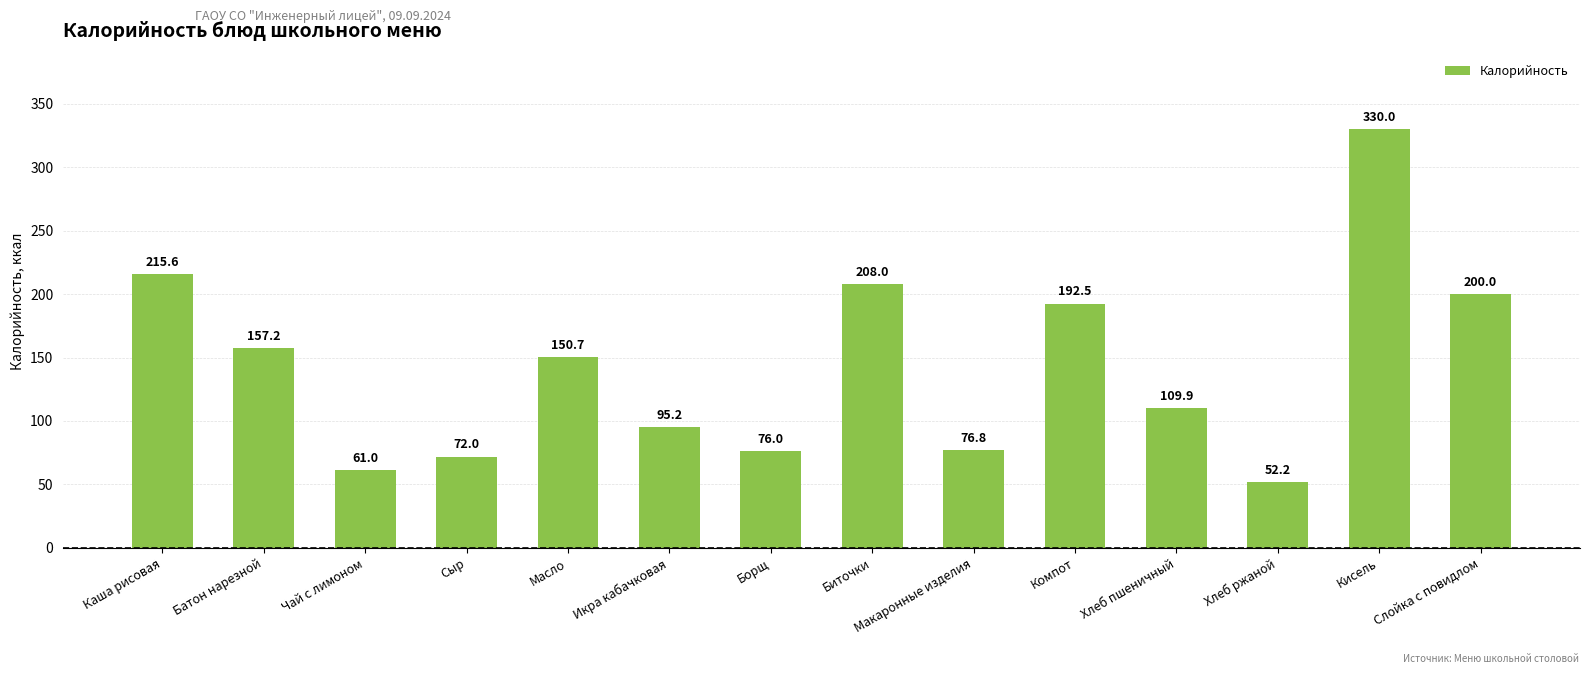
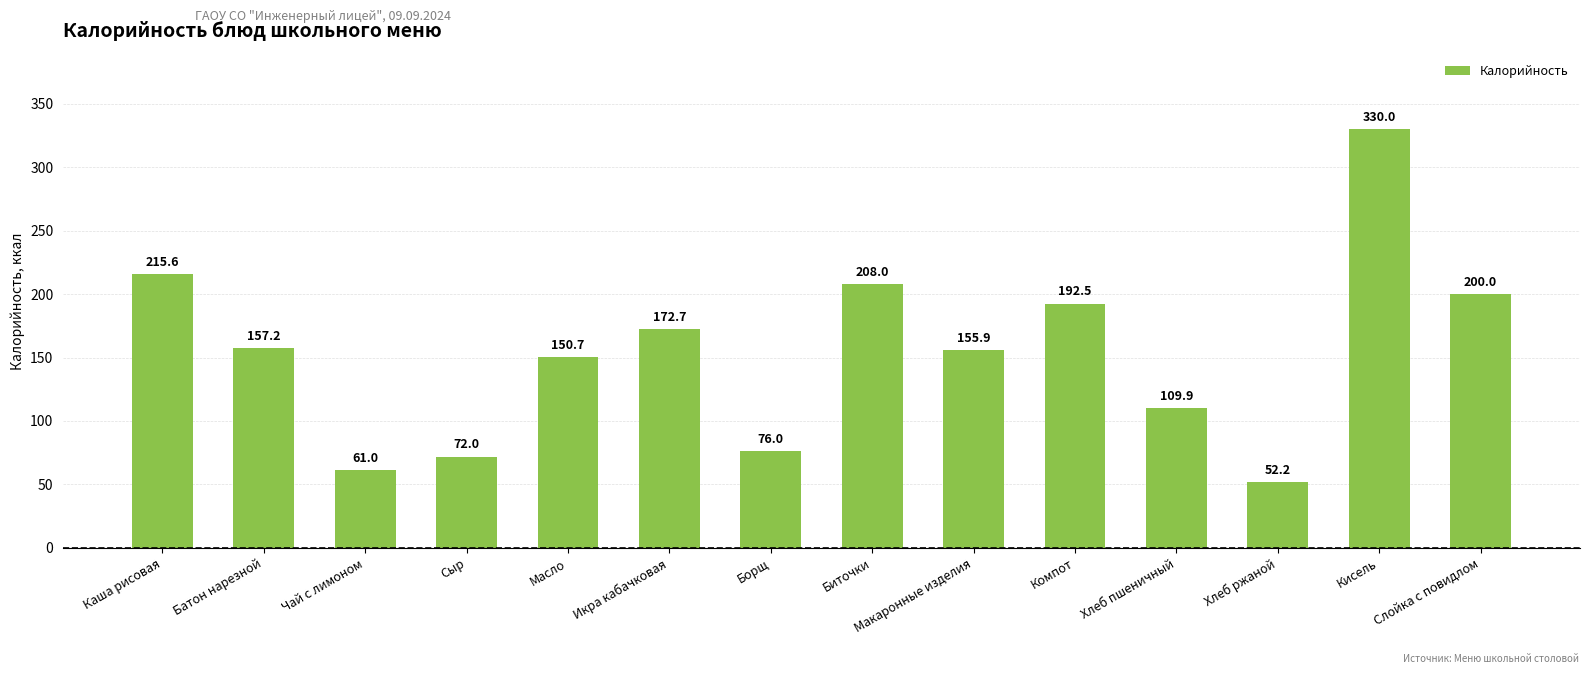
Икра кабачковая: 95.2 -> 172.7
Макаронные изделия: 76.8 -> 155.9
